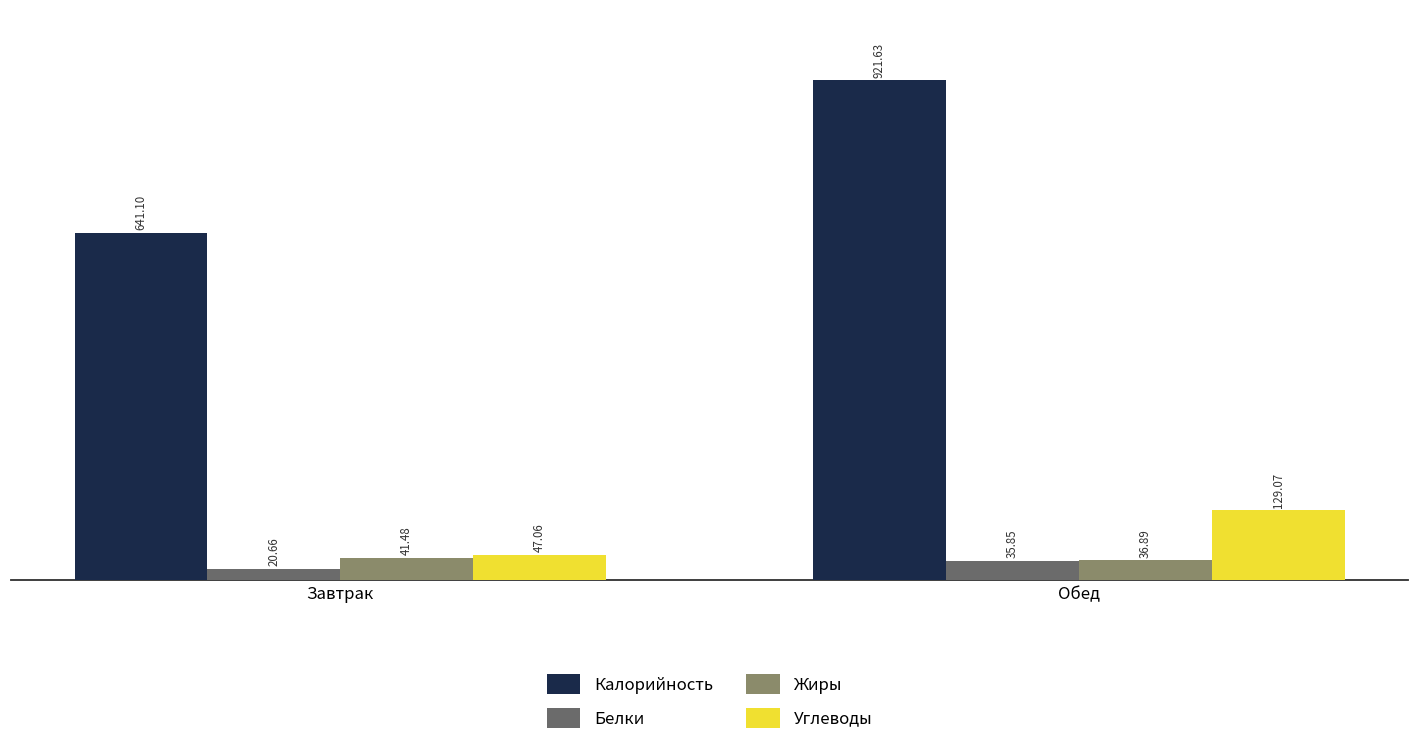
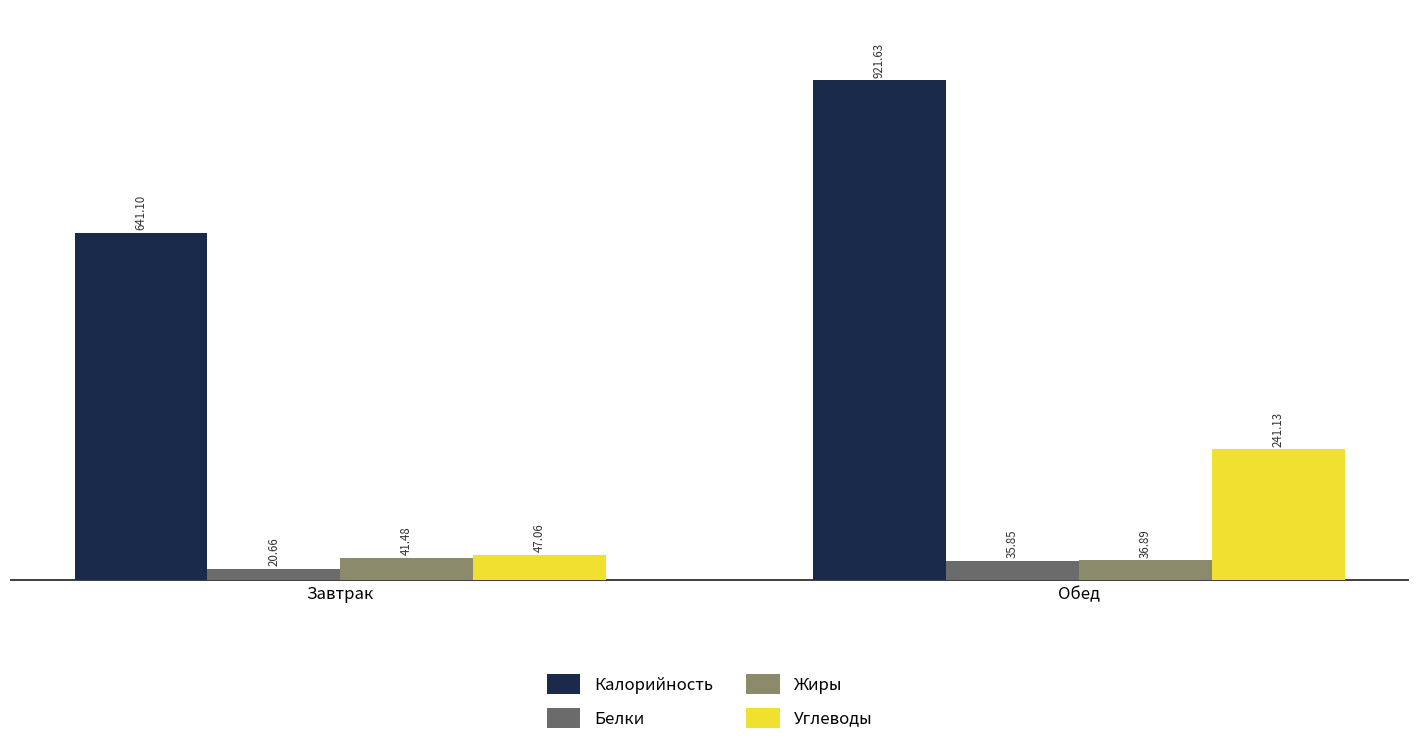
Углеводы, Обед: 129.07 -> 241.13
